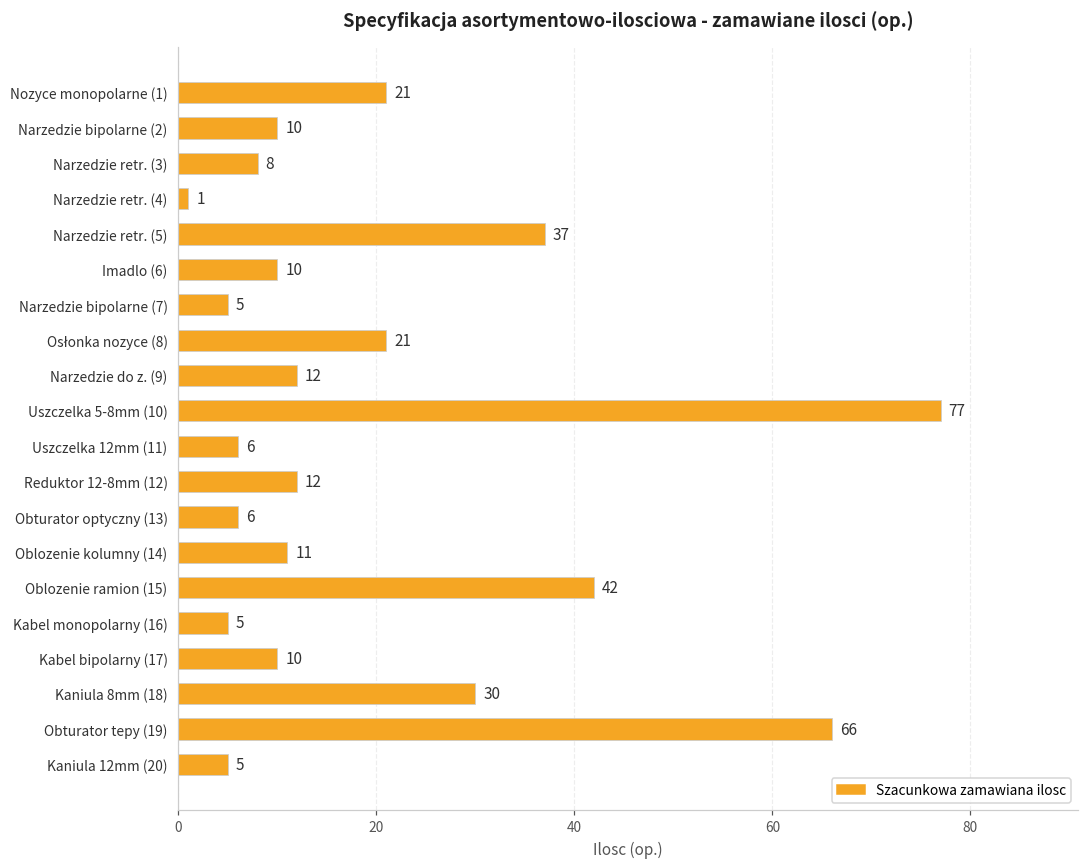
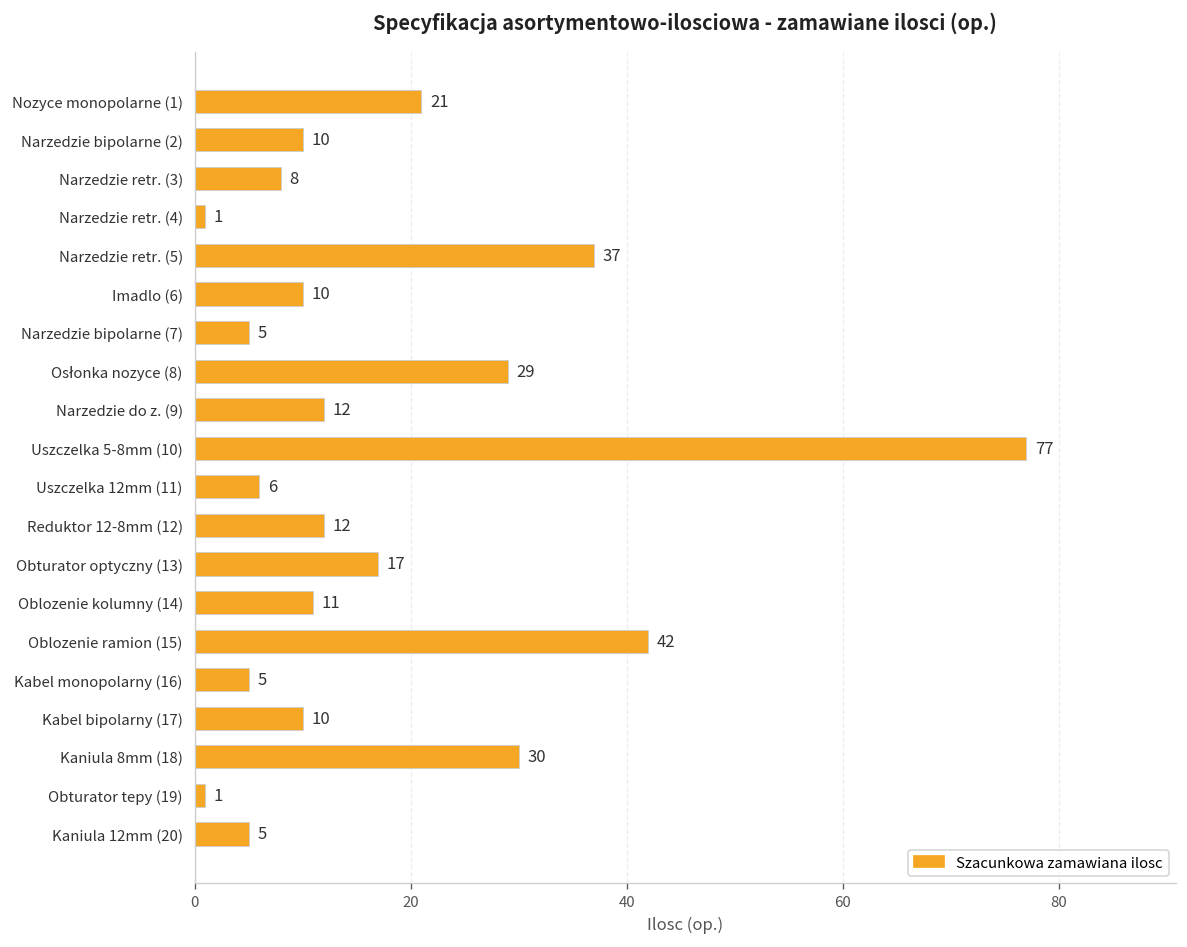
Osłonka nozyce (8): 21 -> 29
Obturator optyczny (13): 6 -> 17
Obturator tepy (19): 66 -> 1
